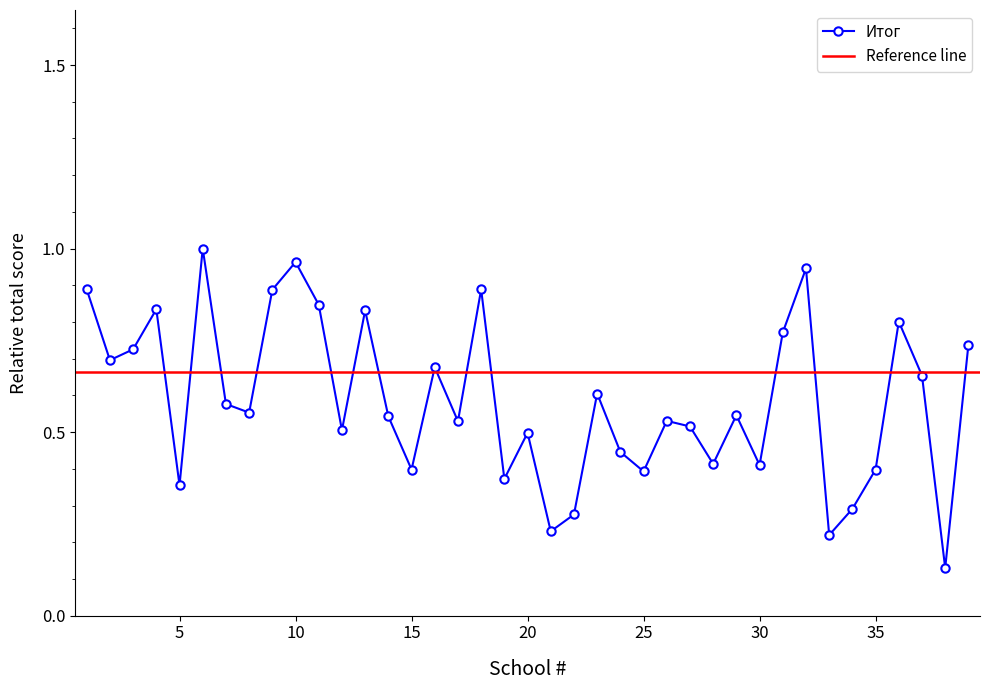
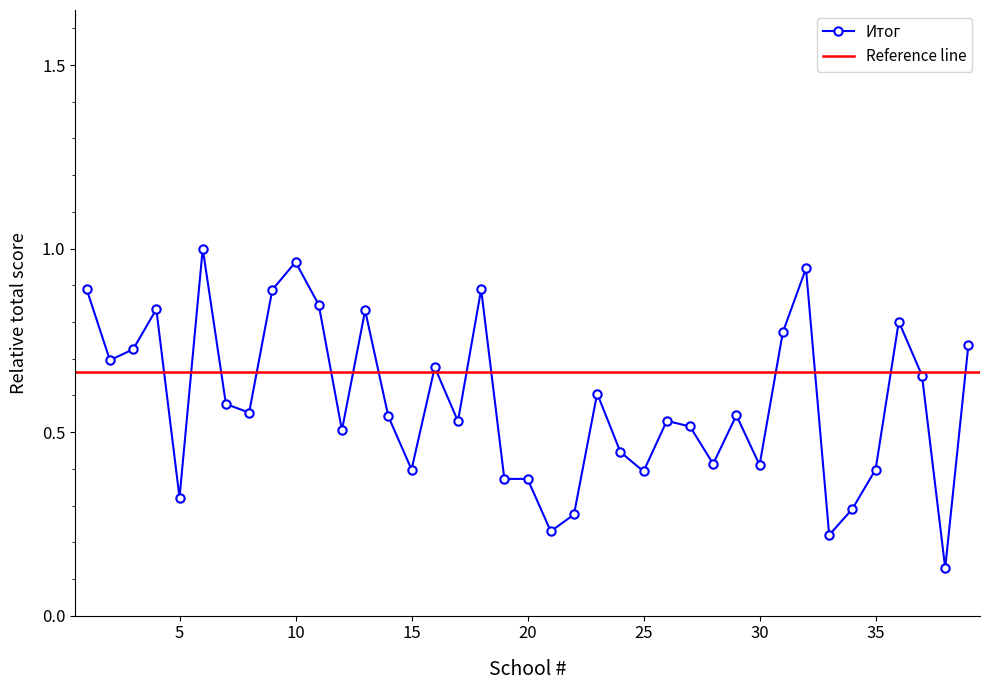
5: 0.36 -> 0.32
20: 0.50 -> 0.37
